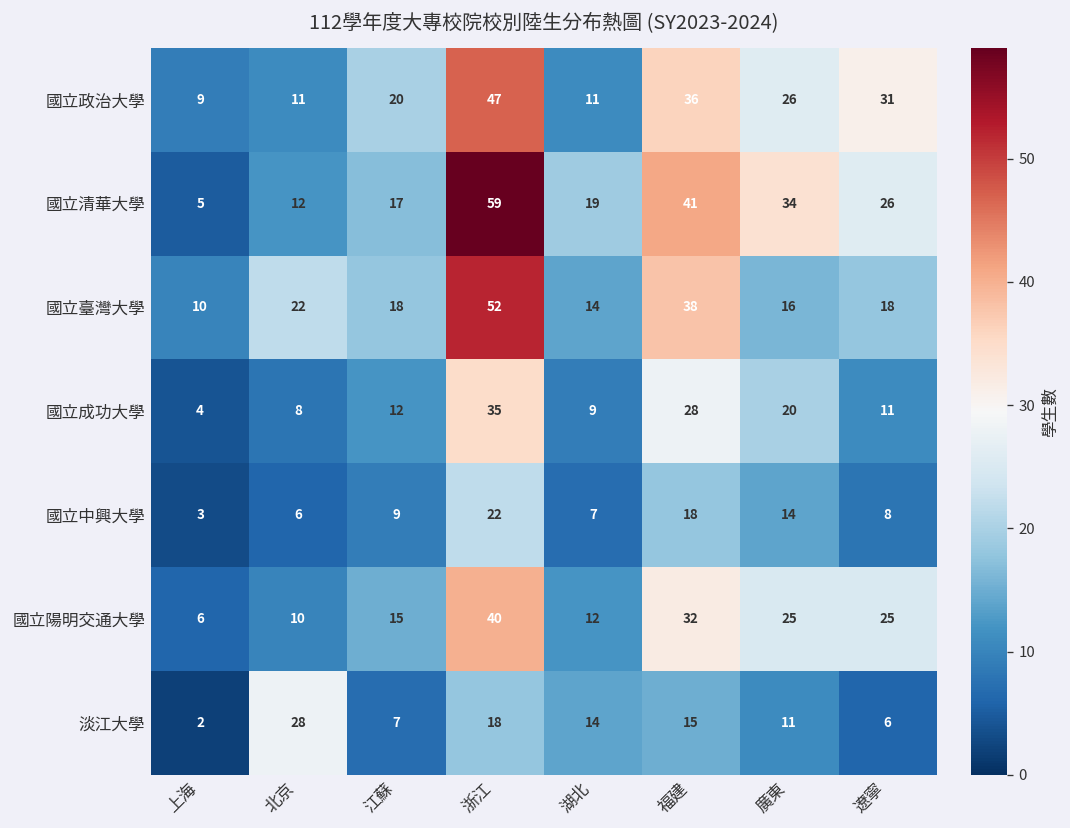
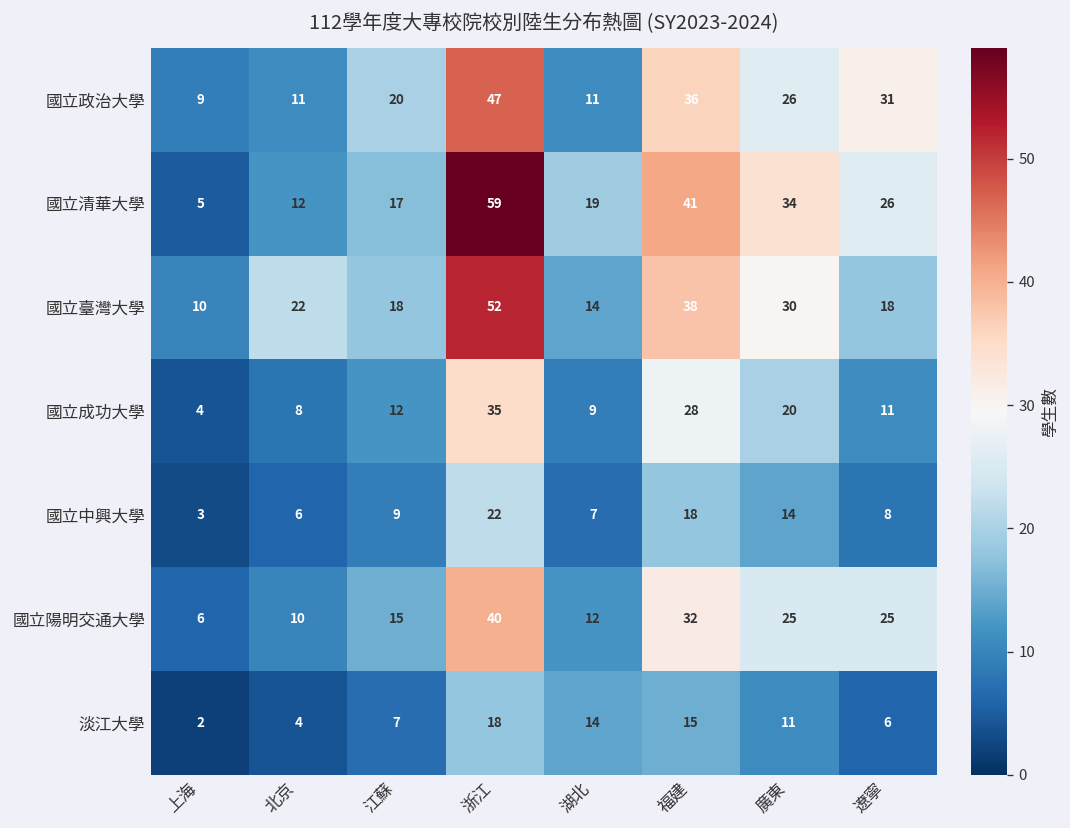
國立臺灣大學, 廣東: 16 -> 30
淡江大學, 北京: 28 -> 4
